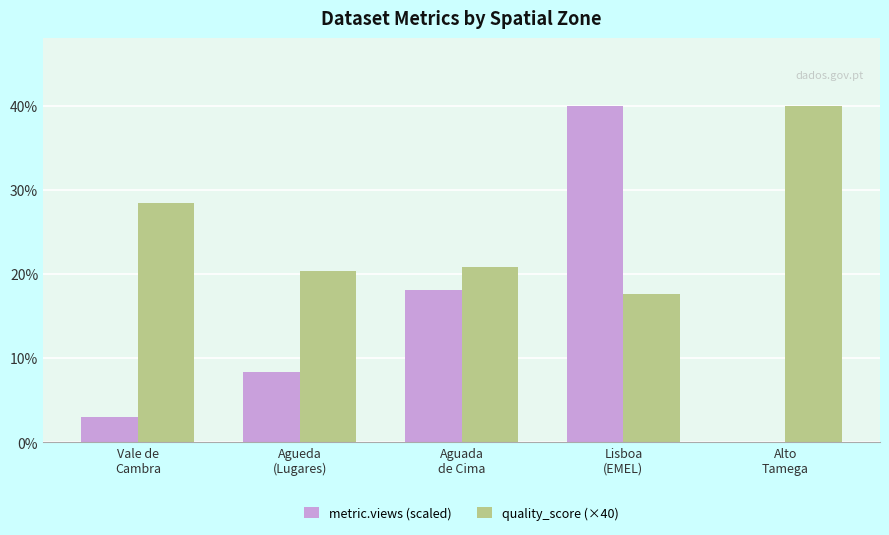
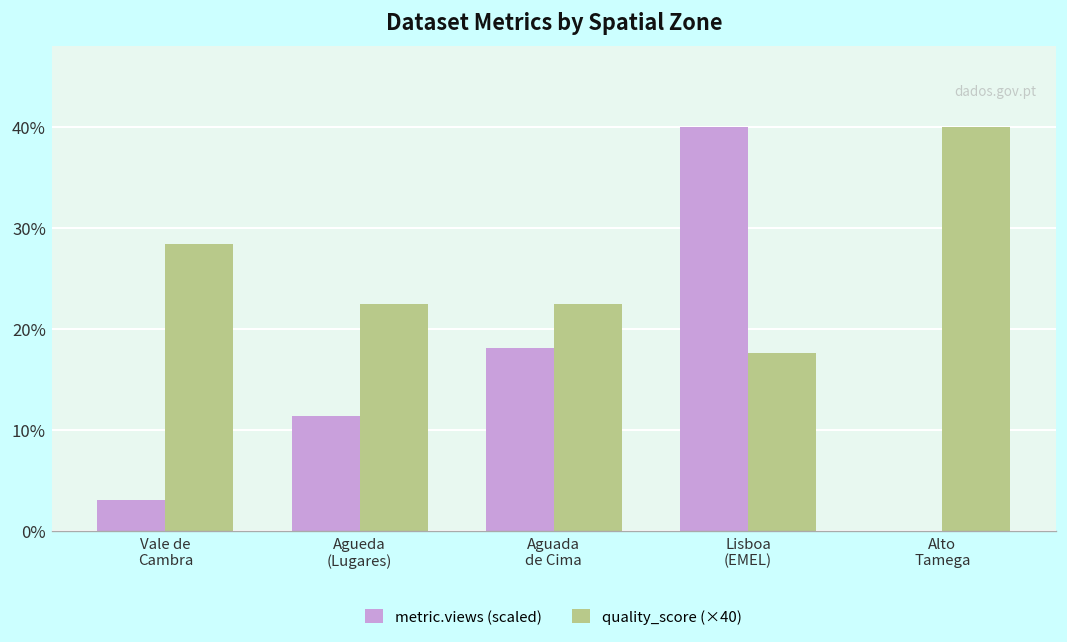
metric.views (scaled), Agueda (Lugares): 8% -> 11%
quality_score (×40), Agueda (Lugares): 20% -> 22%
quality_score (×40), Aguada de Cima: 21% -> 22%
